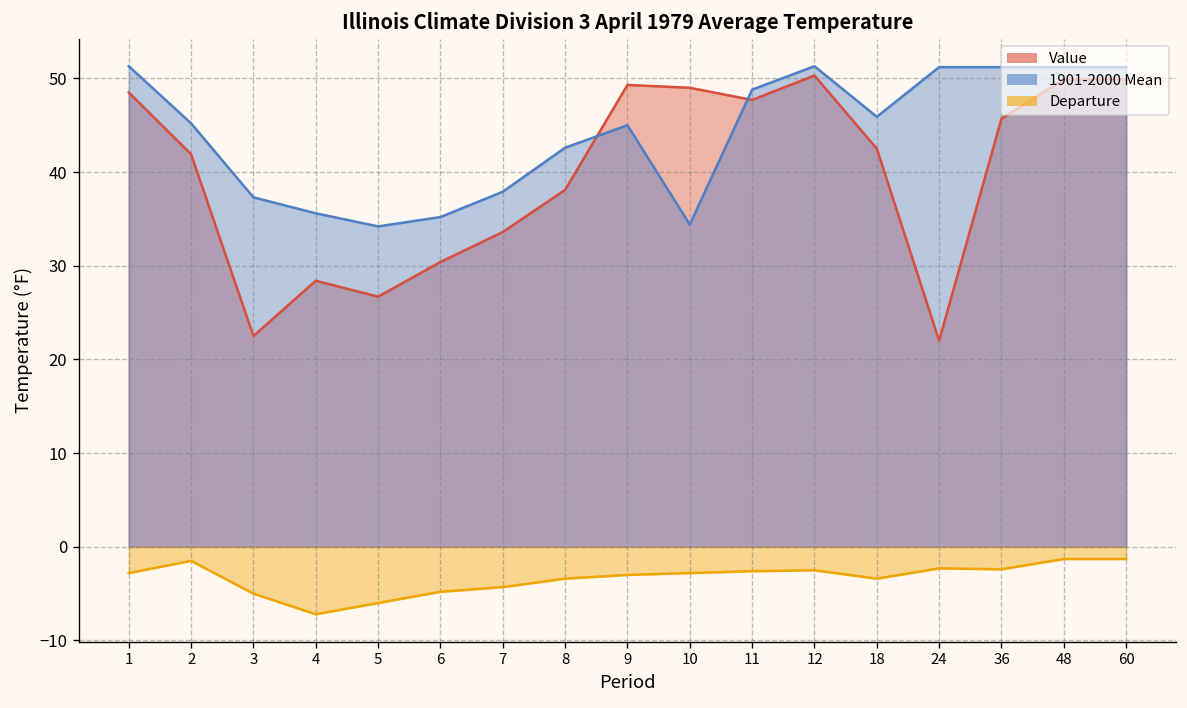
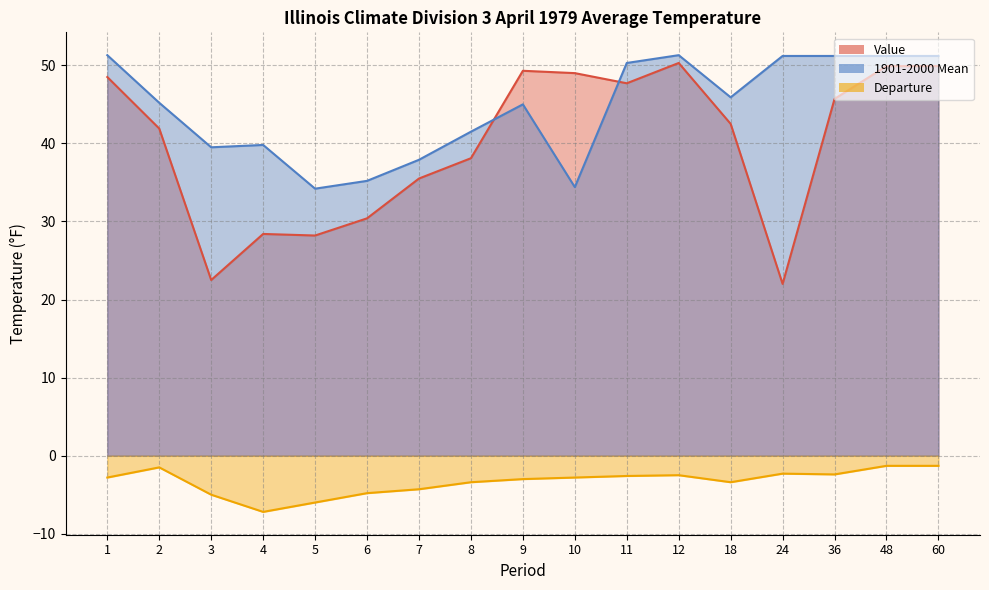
1901-2000 Mean, 3: 37 -> 40
1901-2000 Mean, 4: 36 -> 40
Value, 5: 27 -> 28
Value, 7: 34 -> 36
1901-2000 Mean, 8: 43 -> 42
1901-2000 Mean, 11: 49 -> 50
